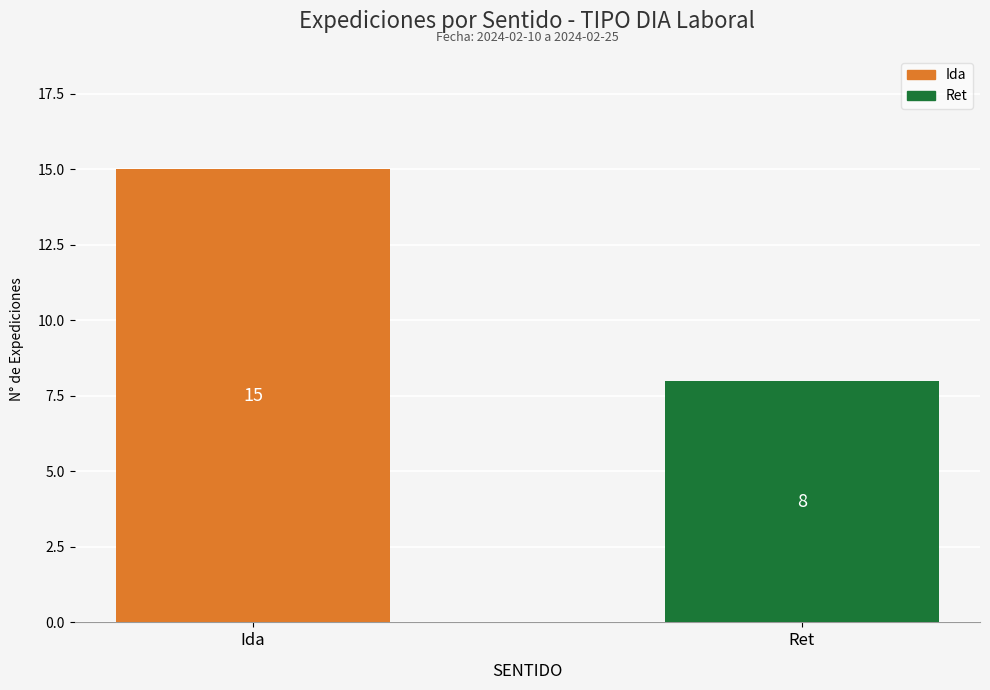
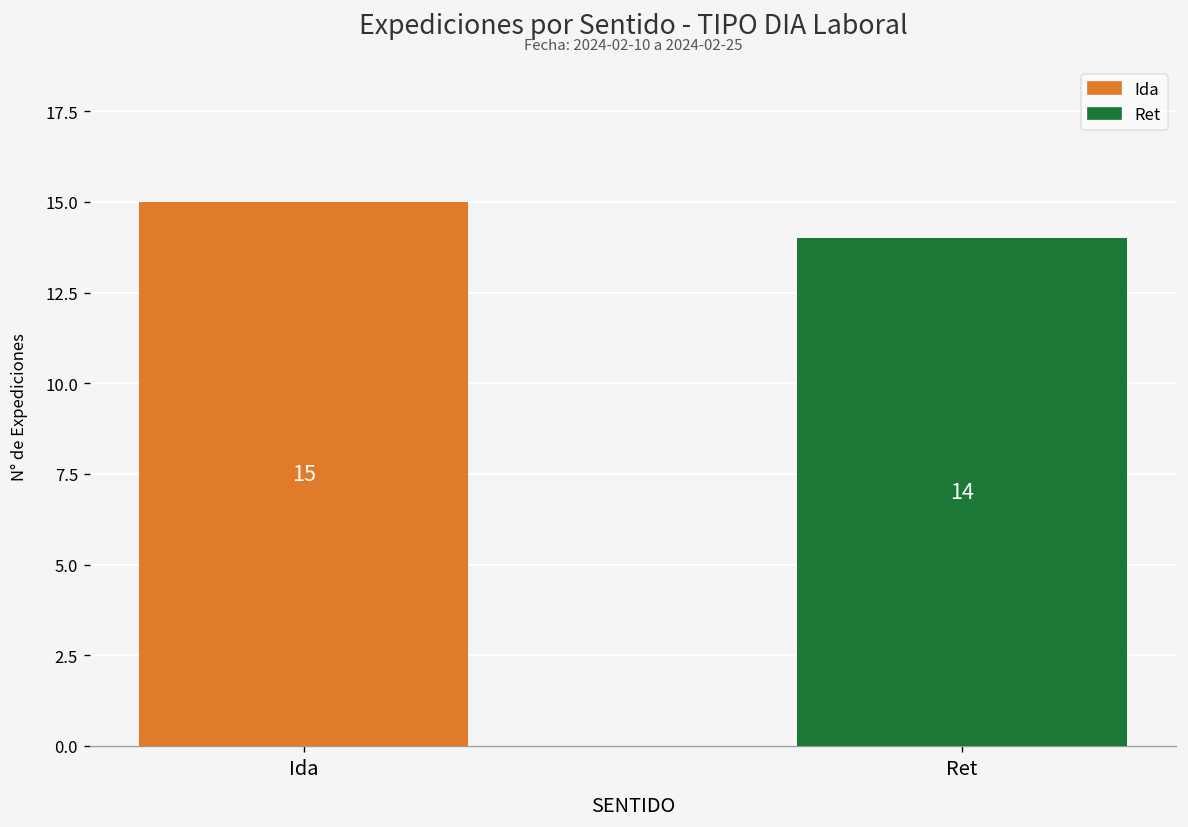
Ret: 8 -> 14
